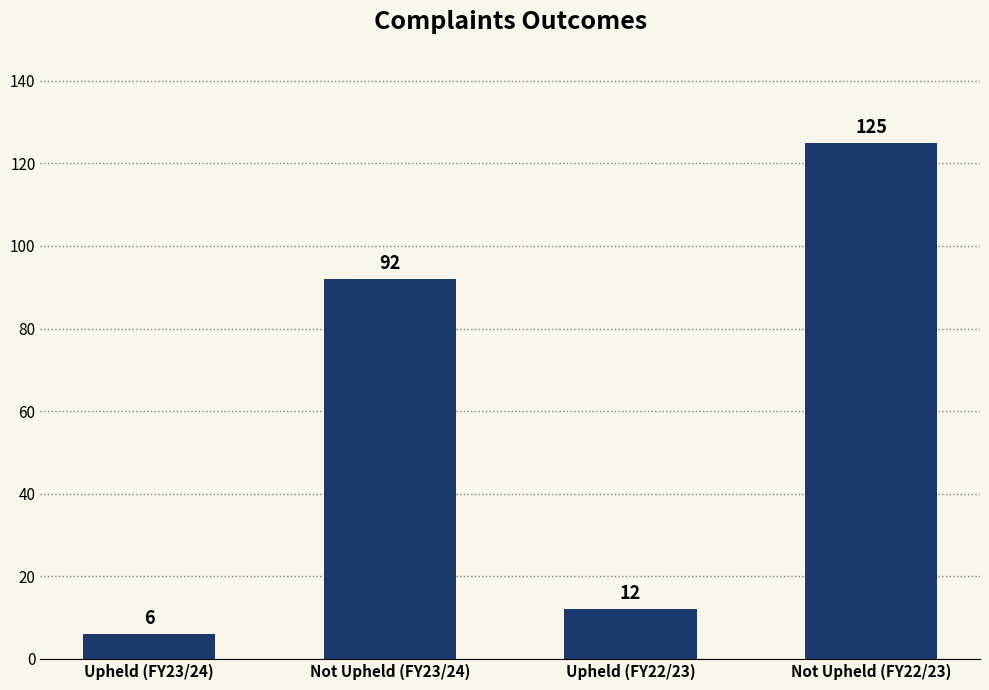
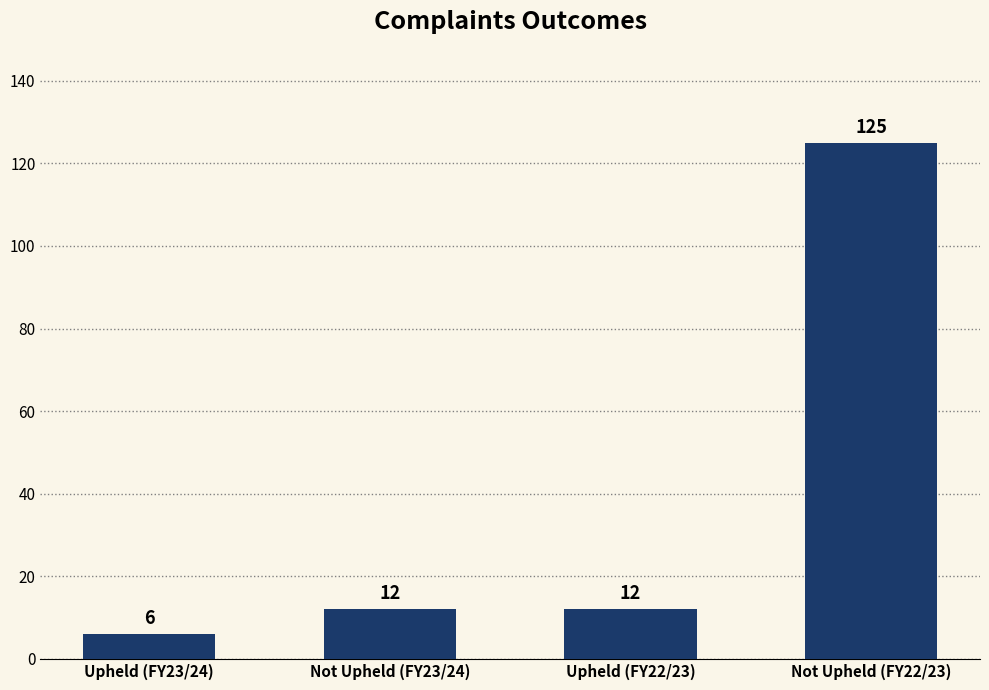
Not Upheld (FY23/24): 92 -> 12
